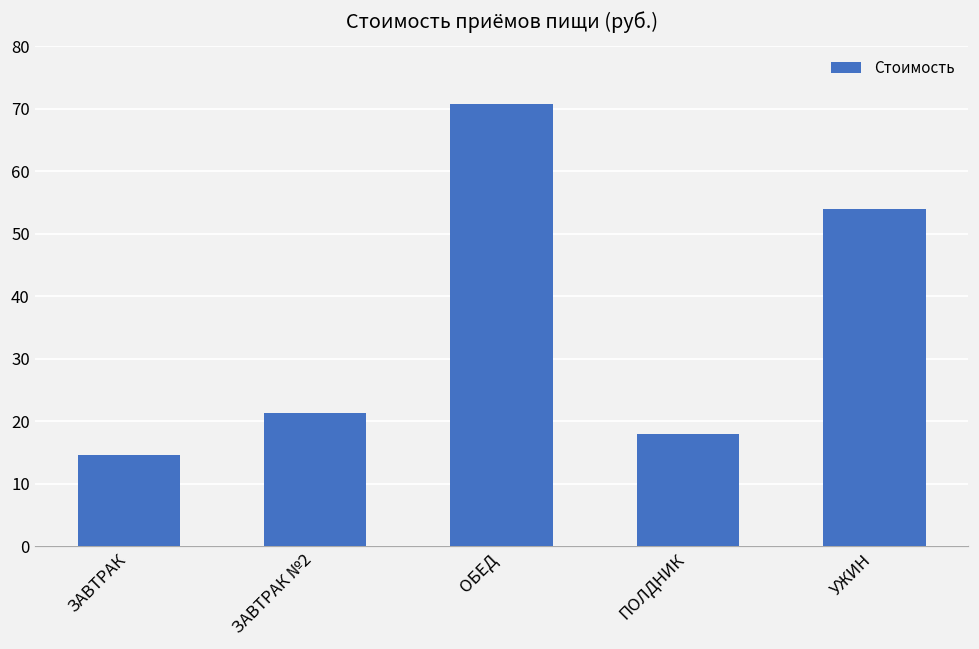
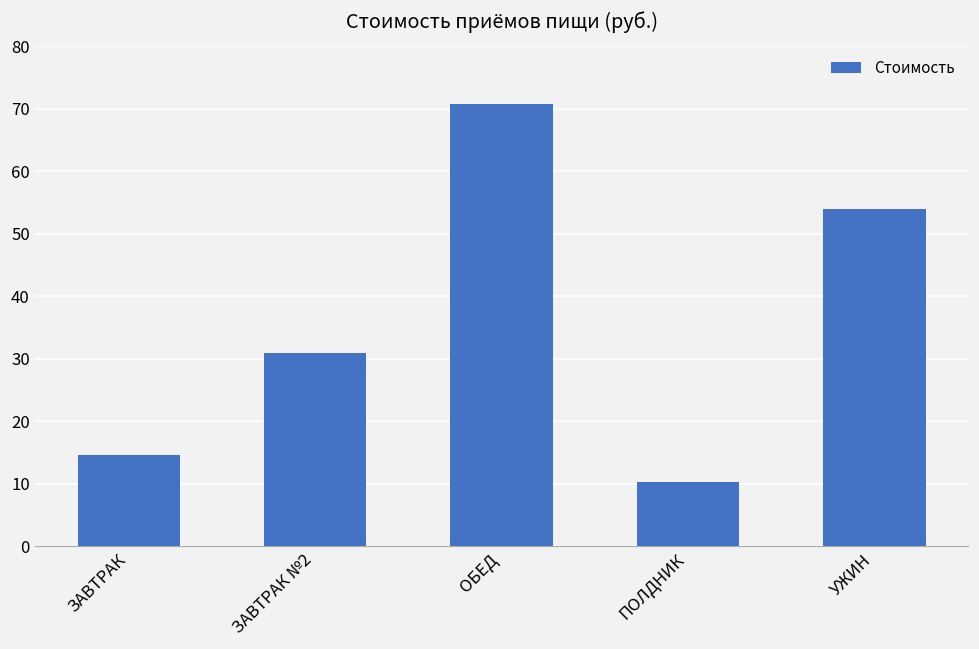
ЗАВТРАК №2: 21 -> 31
ПОЛДНИК: 18 -> 10
